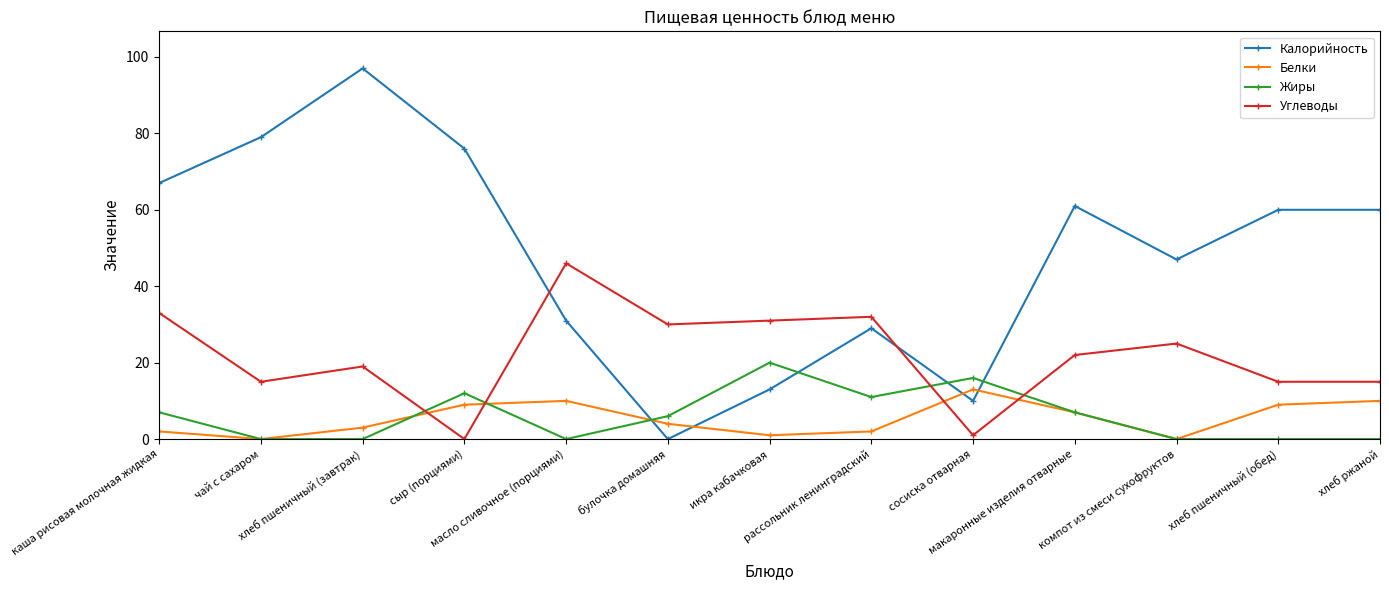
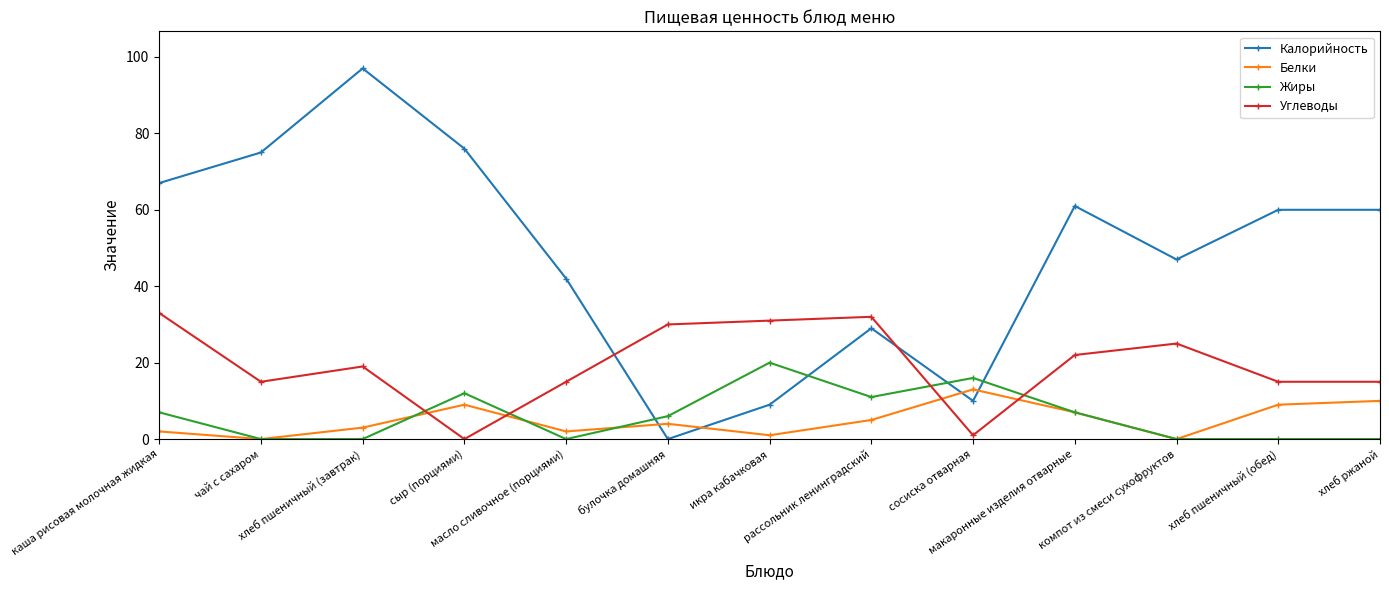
Калорийность, чай с сахаром: 79 -> 75
Калорийность, масло сливочное (порциями): 31 -> 42
Белки, масло сливочное (порциями): 10 -> 2
Углеводы, масло сливочное (порциями): 46 -> 15
Калорийность, икра кабачковая: 13 -> 9
Белки, рассольник ленинградский: 2 -> 5
